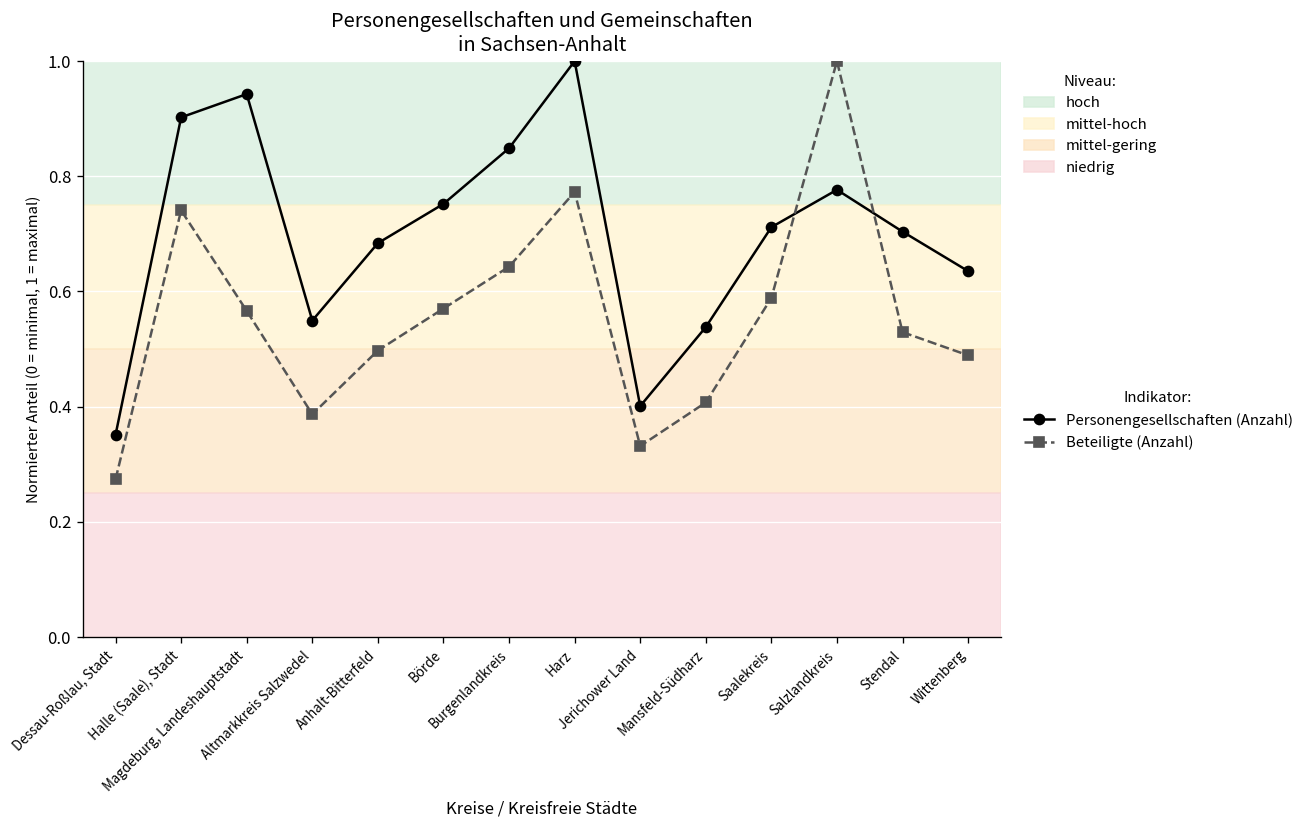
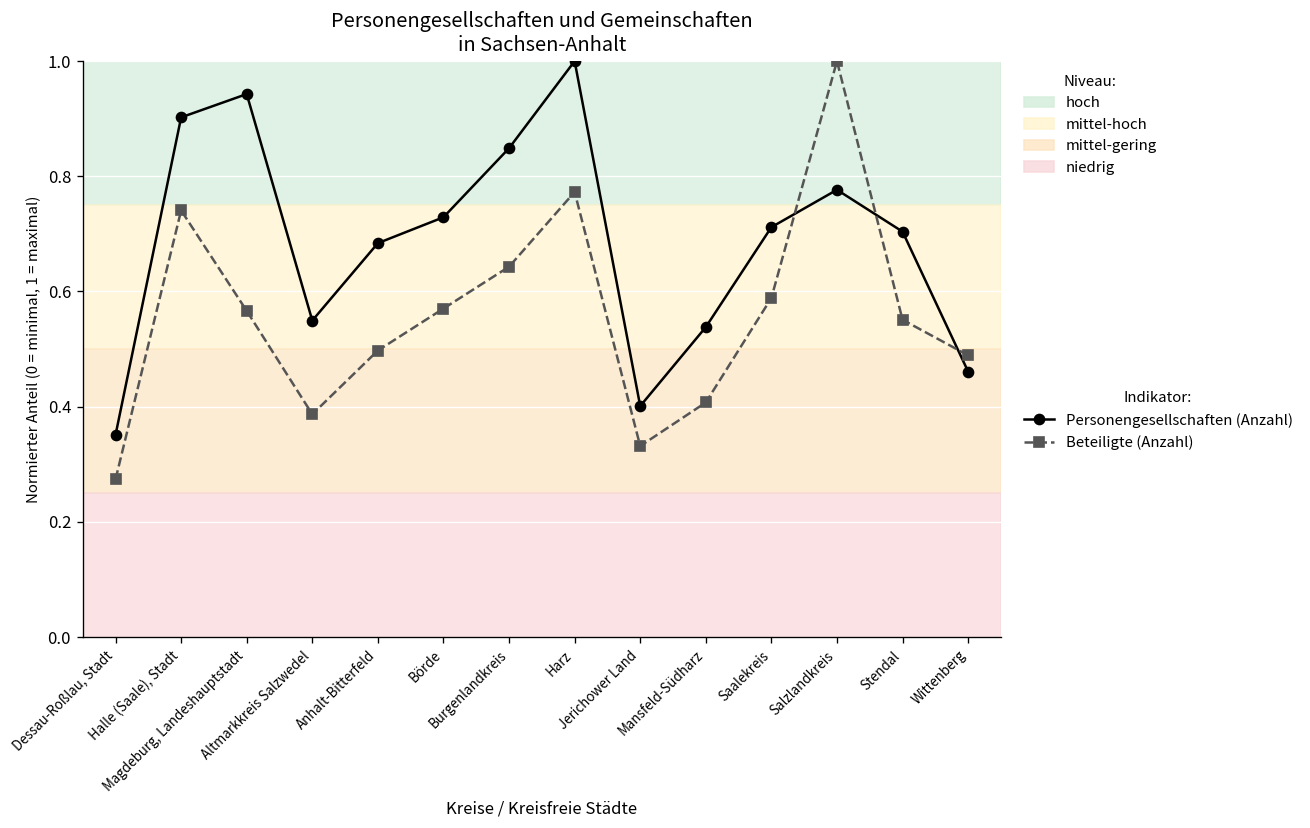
Personengesellschaften (Anzahl), Börde: 0.75 -> 0.73
Beteiligte (Anzahl), Stendal: 0.53 -> 0.55
Personengesellschaften (Anzahl), Wittenberg: 0.64 -> 0.46
